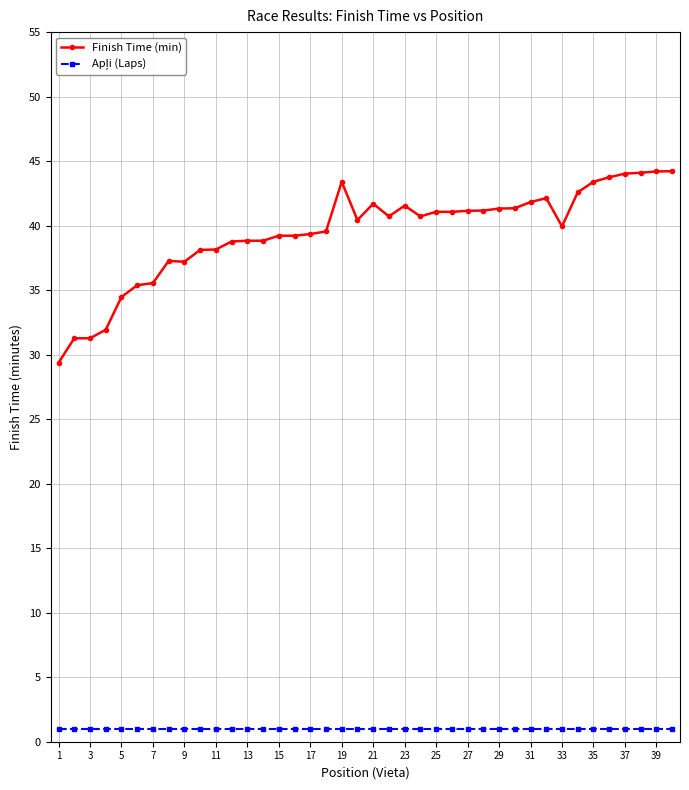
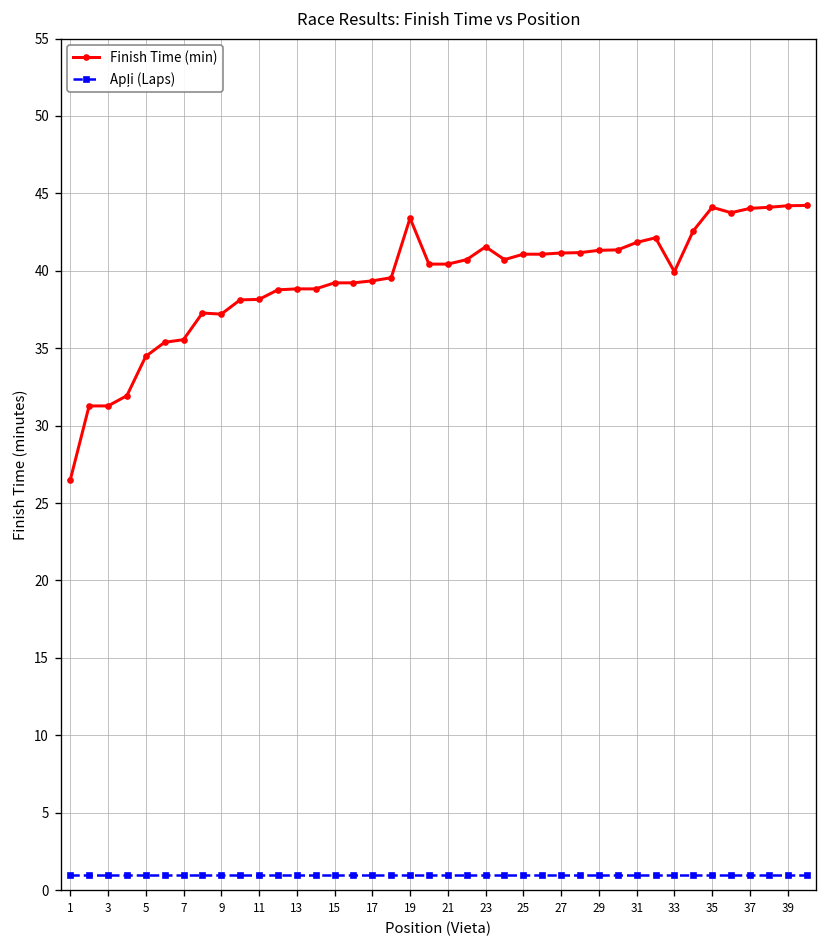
Finish Time (min), 1: 29.4 -> 26.5
Finish Time (min), 21: 41.7 -> 40.4
Finish Time (min), 35: 43.4 -> 44.1
